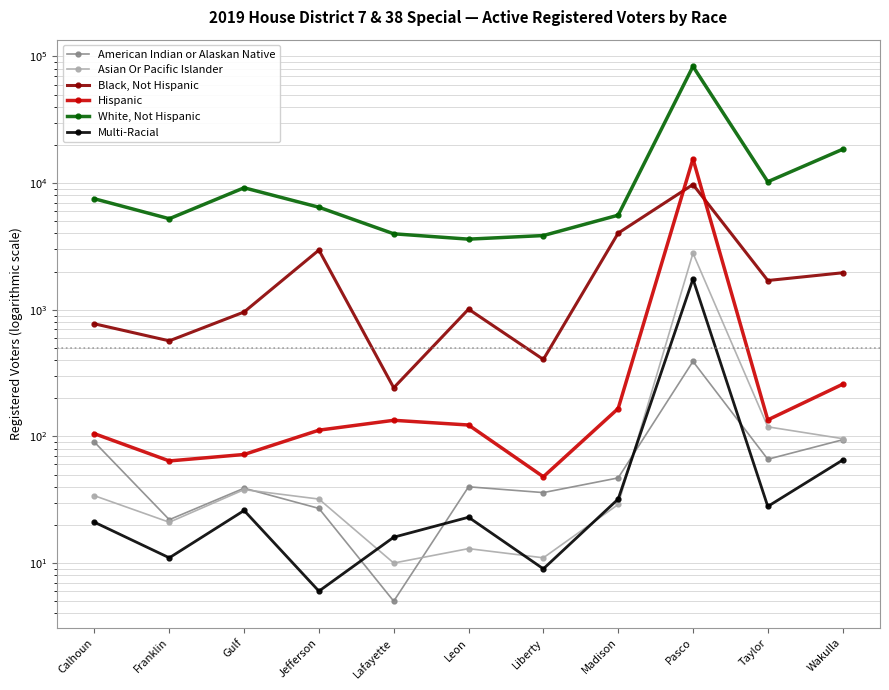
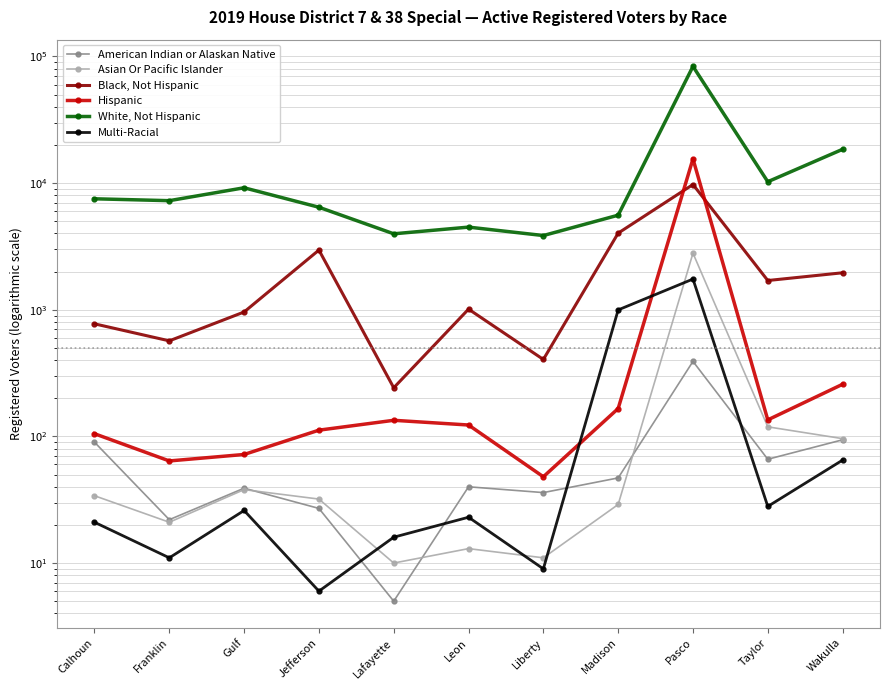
White, Not Hispanic, Franklin: 5200 -> 7000
White, Not Hispanic, Leon: 3600 -> 4500
Multi-Racial, Madison: 32 -> 1000
